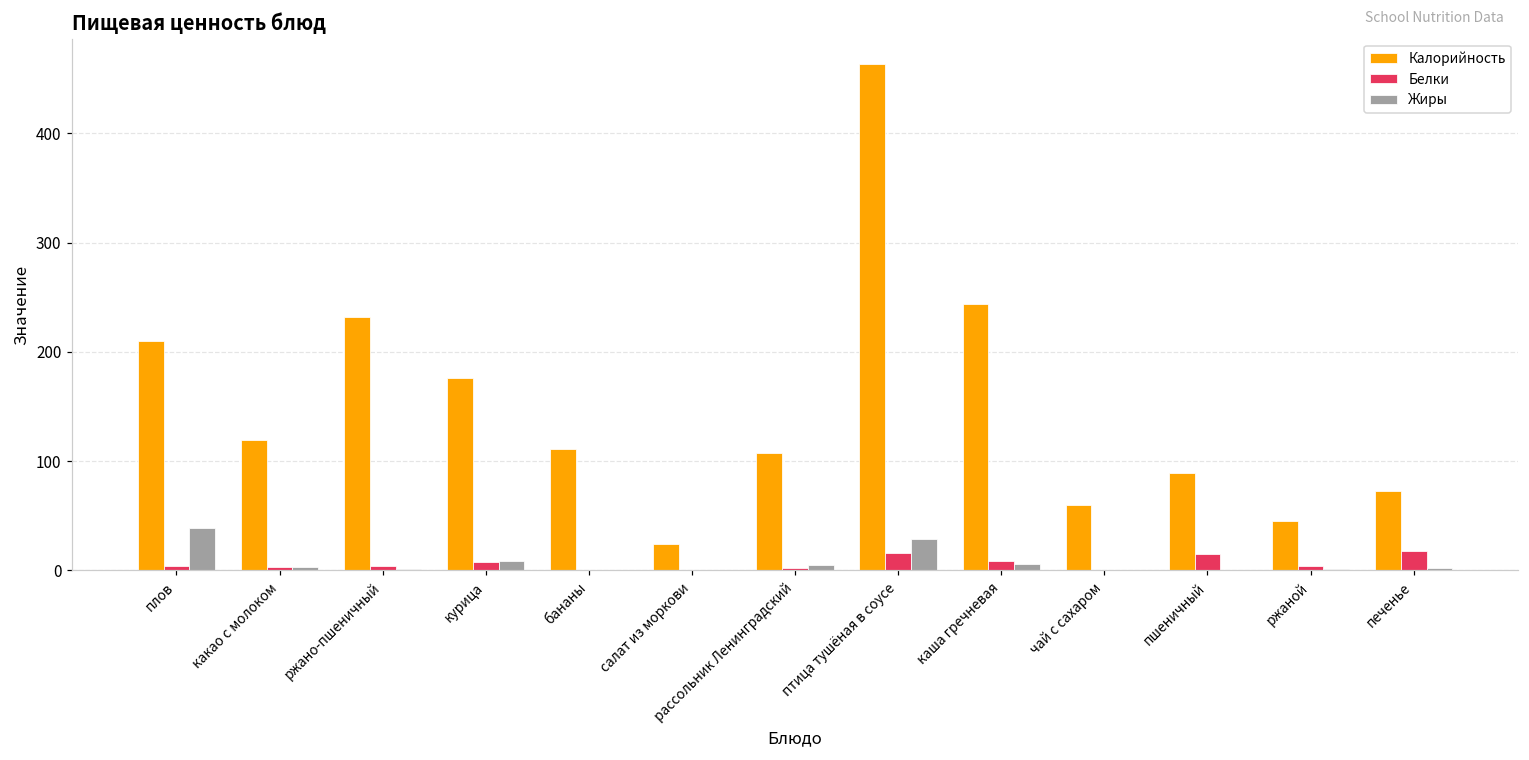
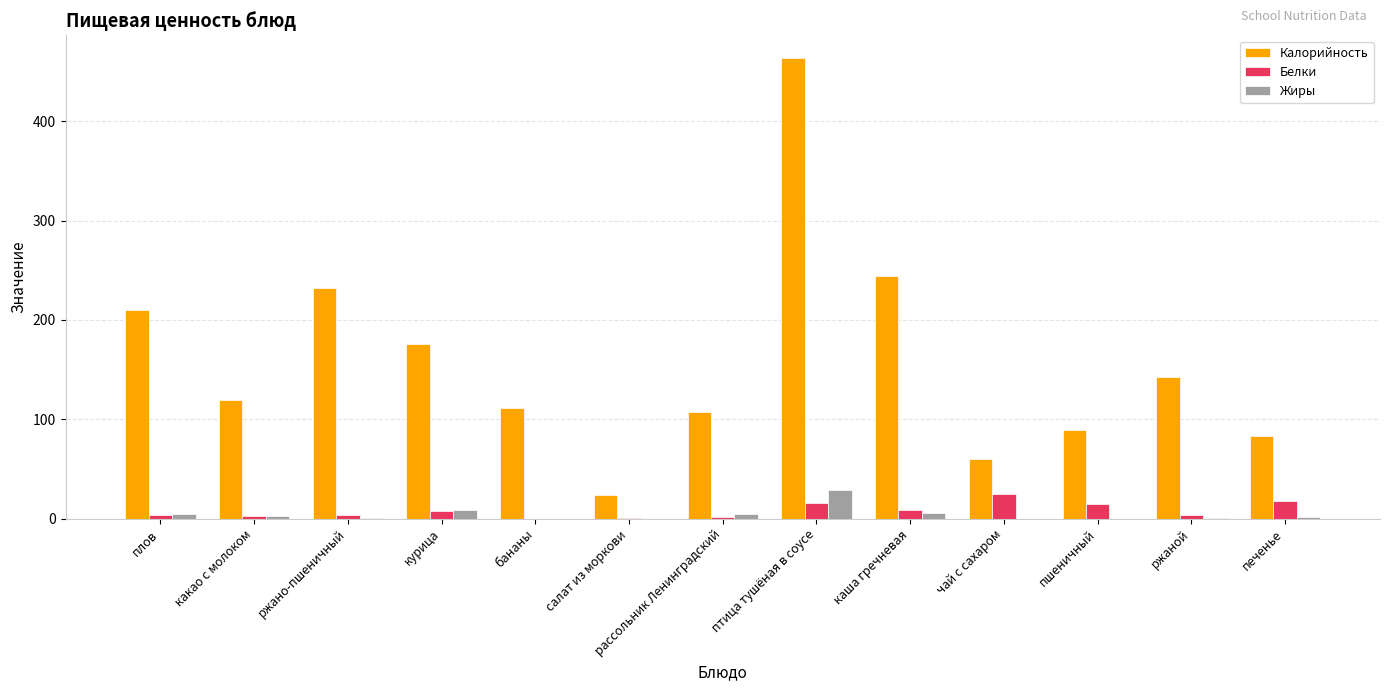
Жиры, плов: 40 -> 10
Белки, чай с сахаром: 0 -> 30
Калорийность, ржаной: 50 -> 140
Калорийность, печенье: 70 -> 80
